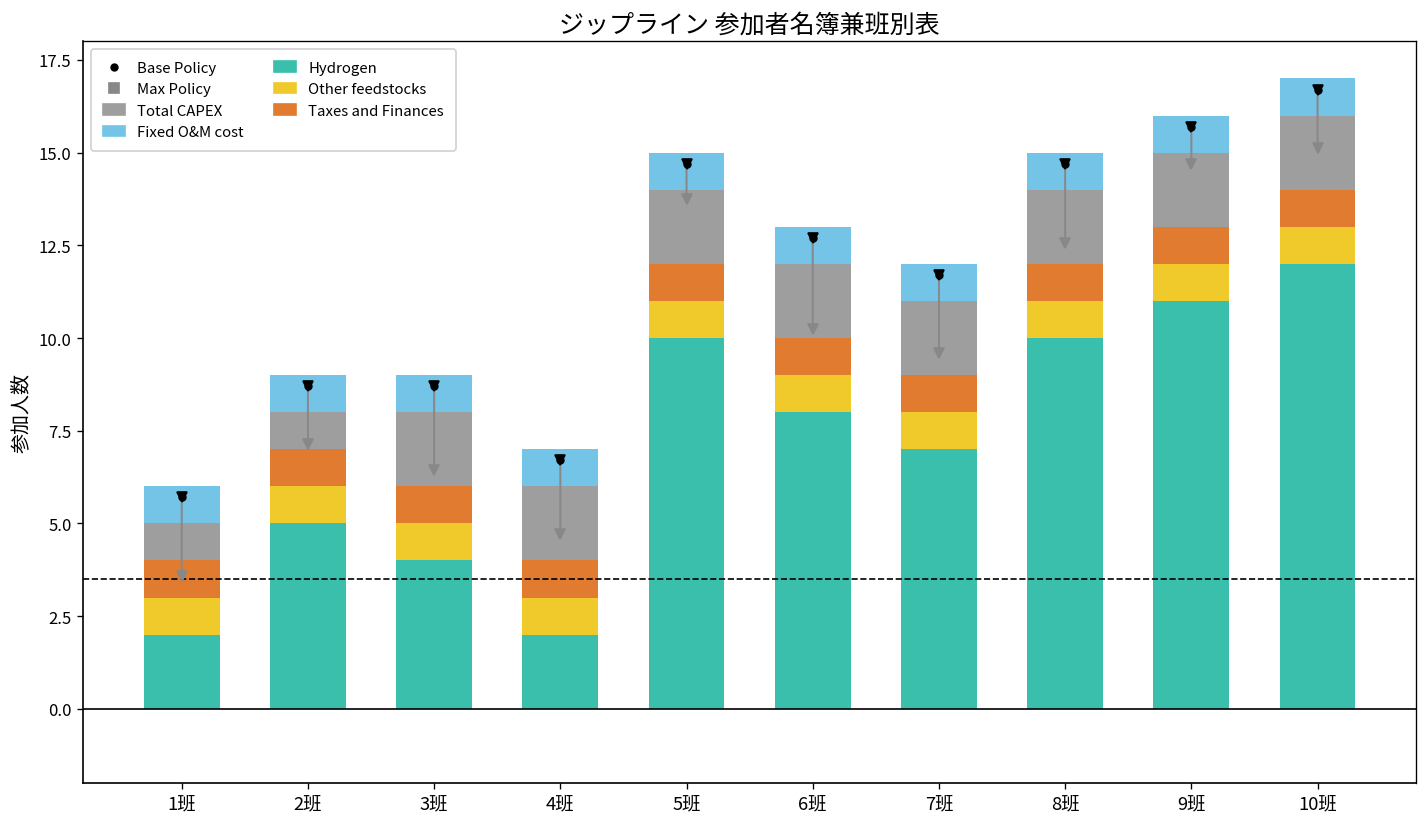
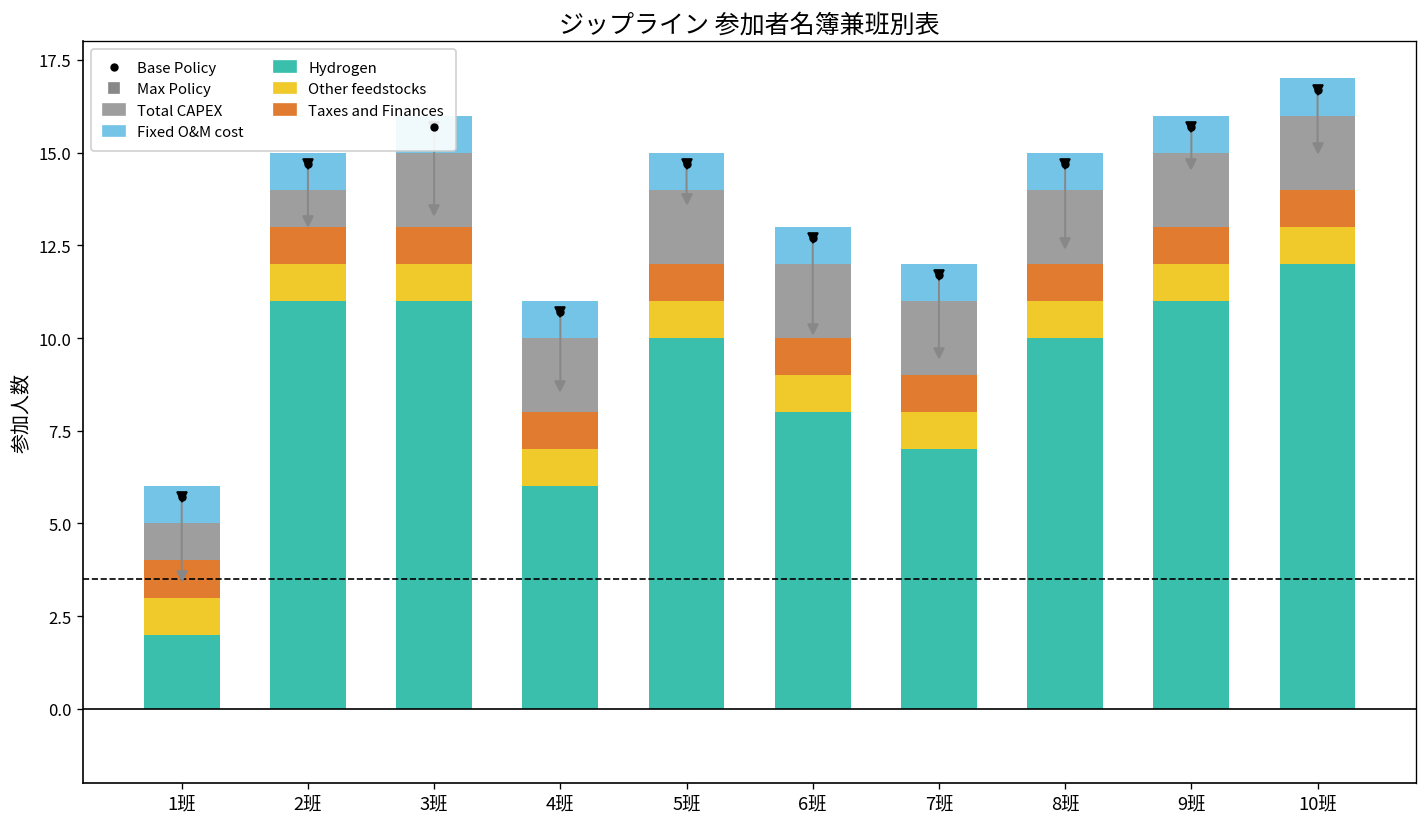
Hydrogen, 2班: 5 -> 11
Hydrogen, 3班: 4 -> 11
Hydrogen, 4班: 2 -> 6
